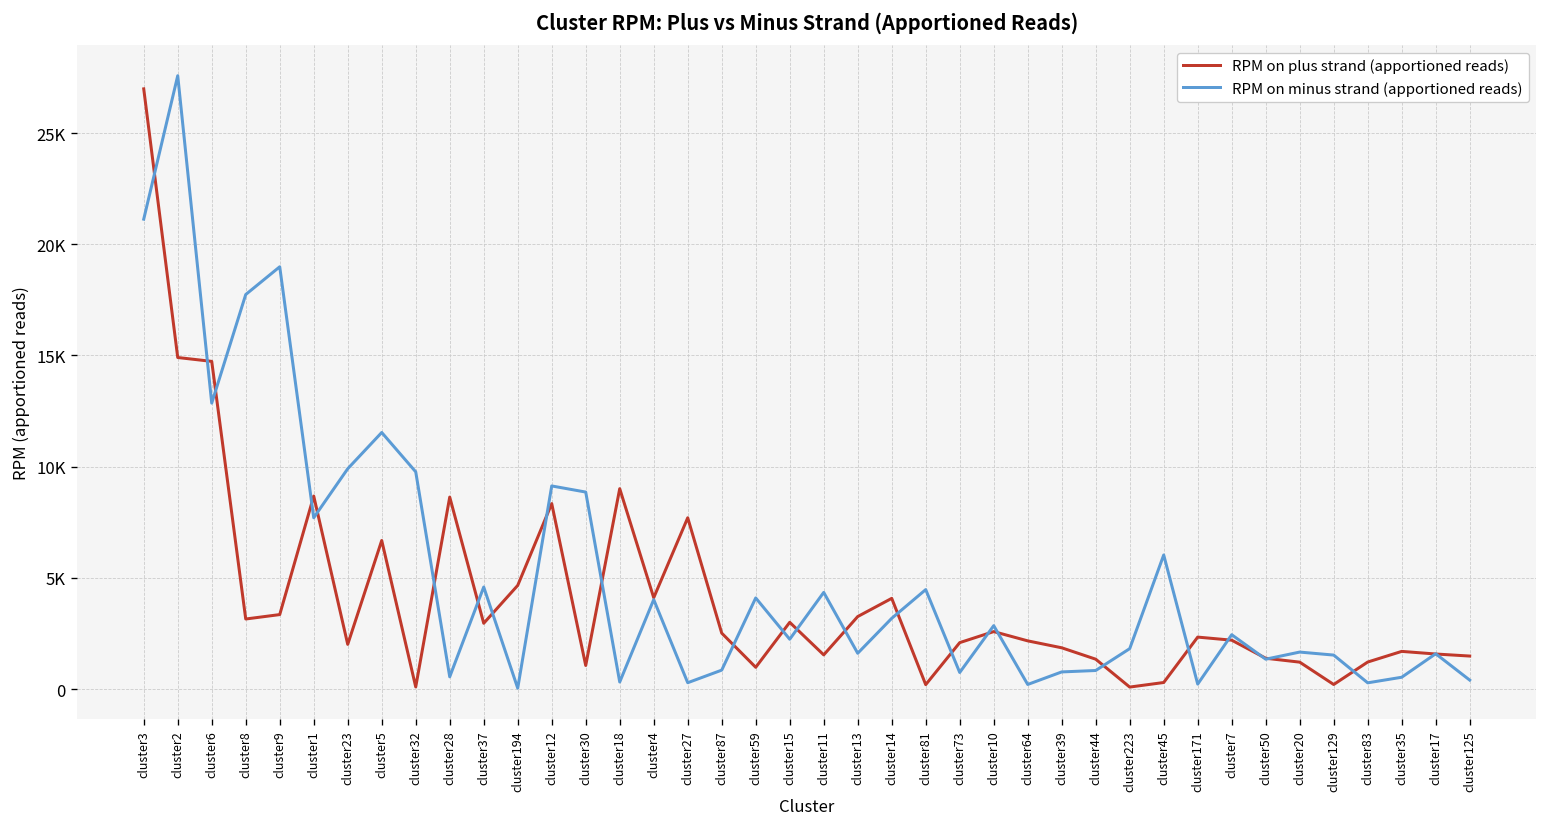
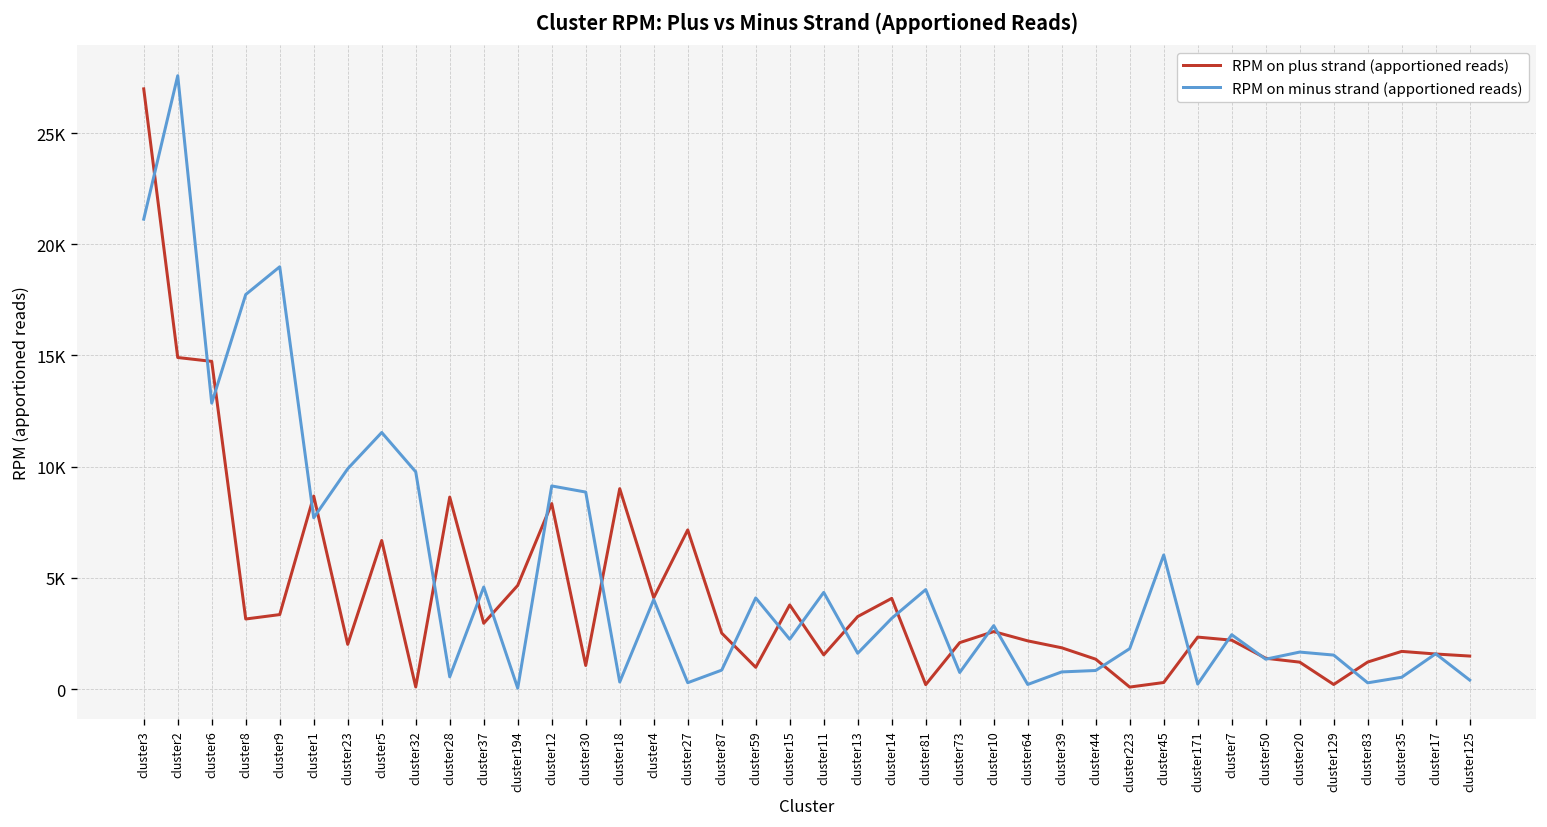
RPM on plus strand (apportioned reads), cluster27: 7700 -> 7200
RPM on plus strand (apportioned reads), cluster15: 3000 -> 3800
